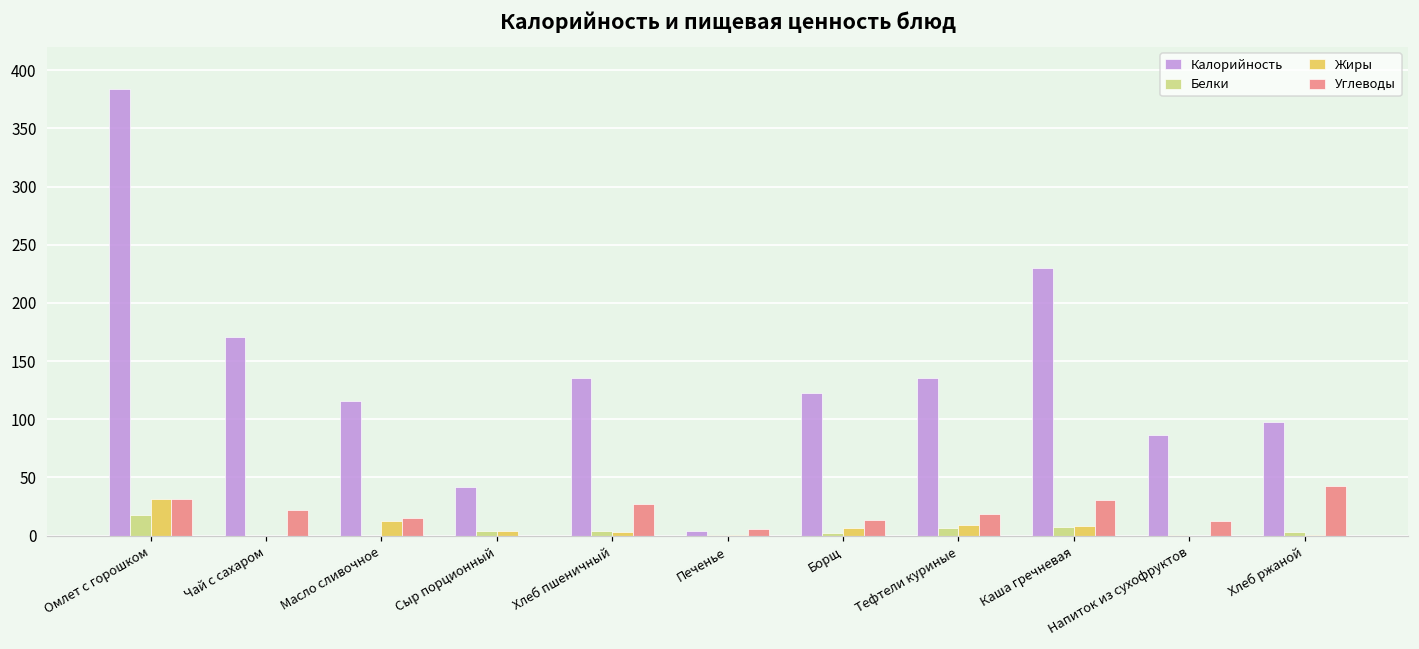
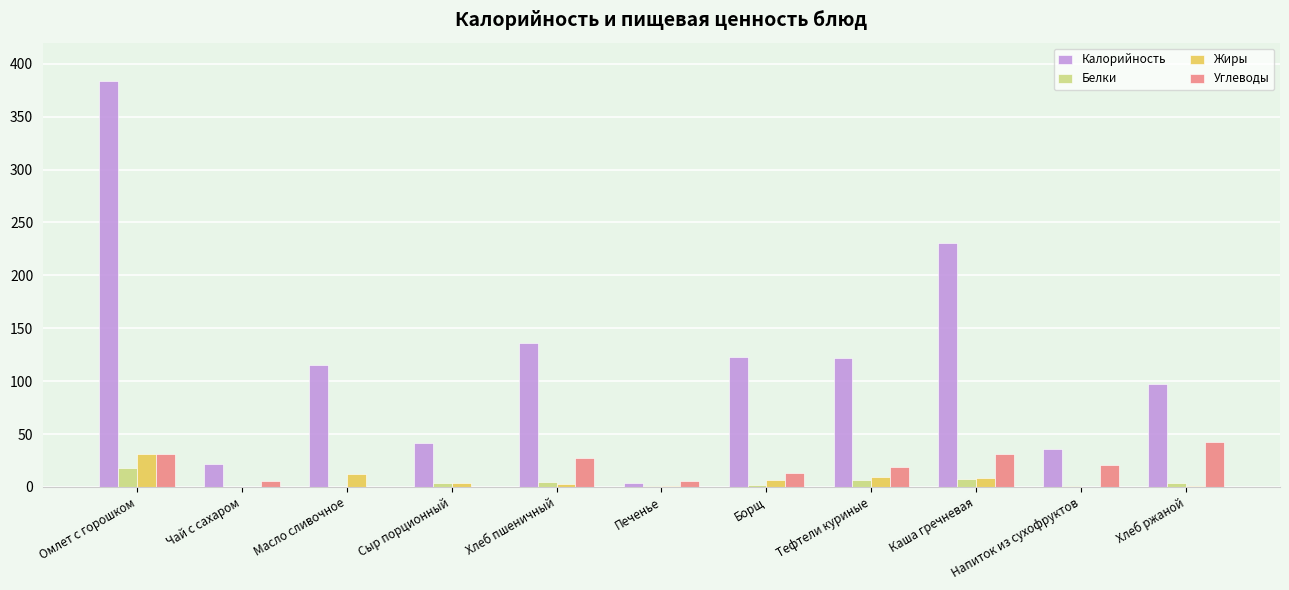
Калорийность, Чай с сахаром: 171 -> 22
Углеводы, Чай с сахаром: 22 -> 5
Углеводы, Масло сливочное: 15 -> 0
Калорийность, Тефтели куриные: 136 -> 122
Калорийность, Напиток из сухофруктов: 87 -> 36
Углеводы, Напиток из сухофруктов: 13 -> 21
